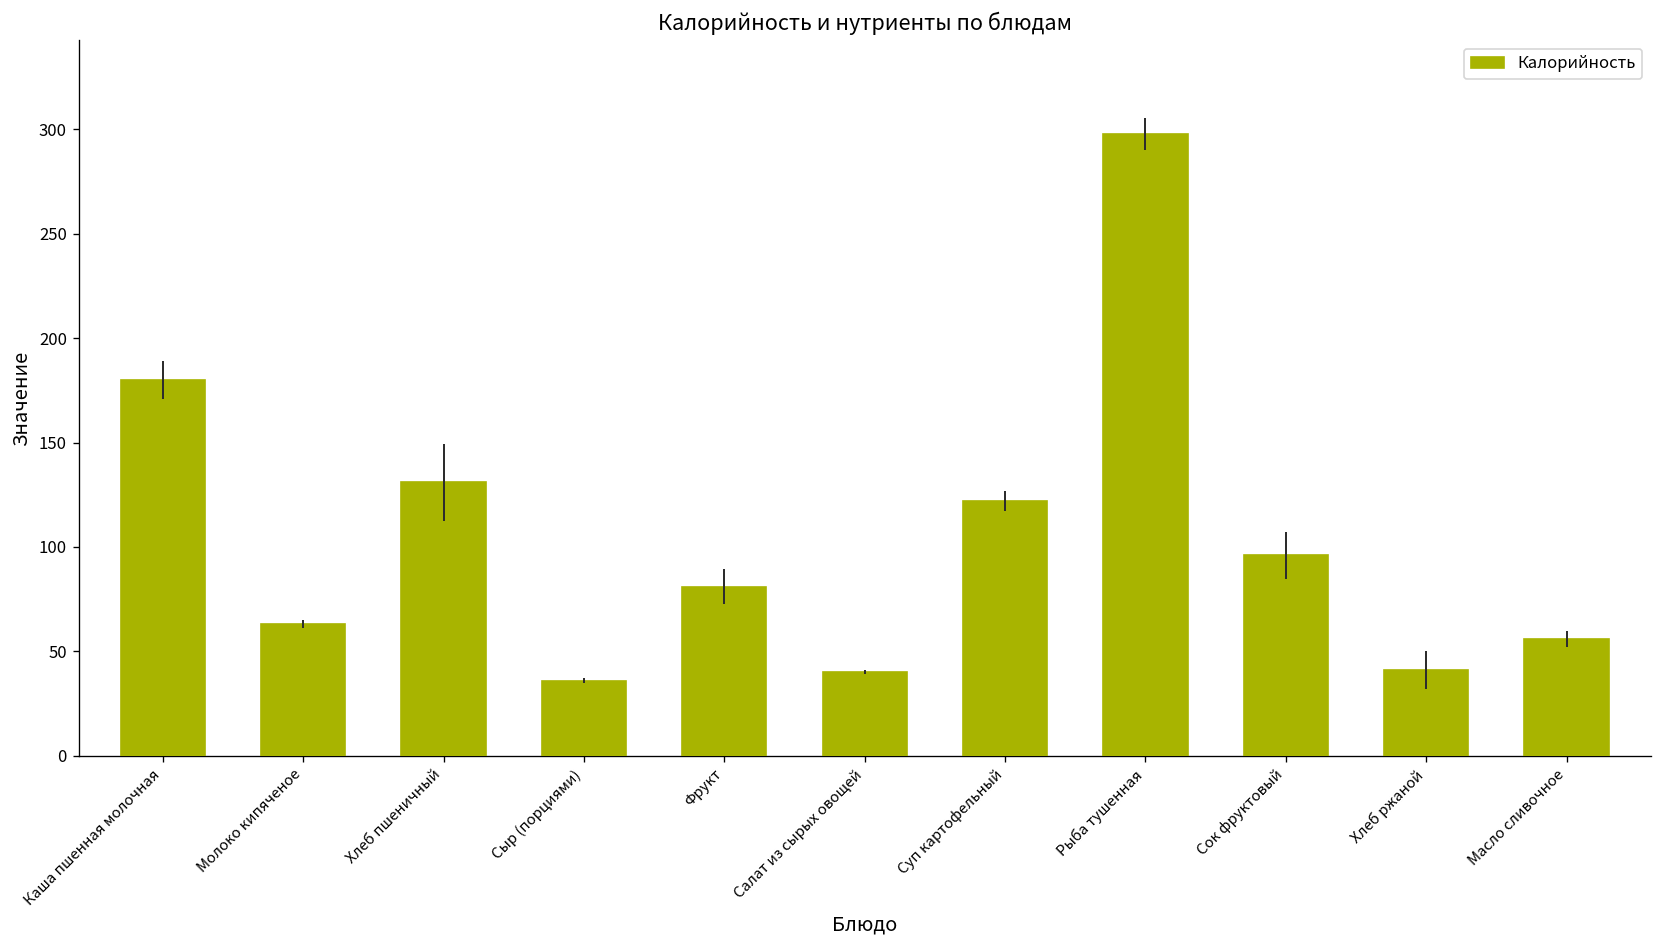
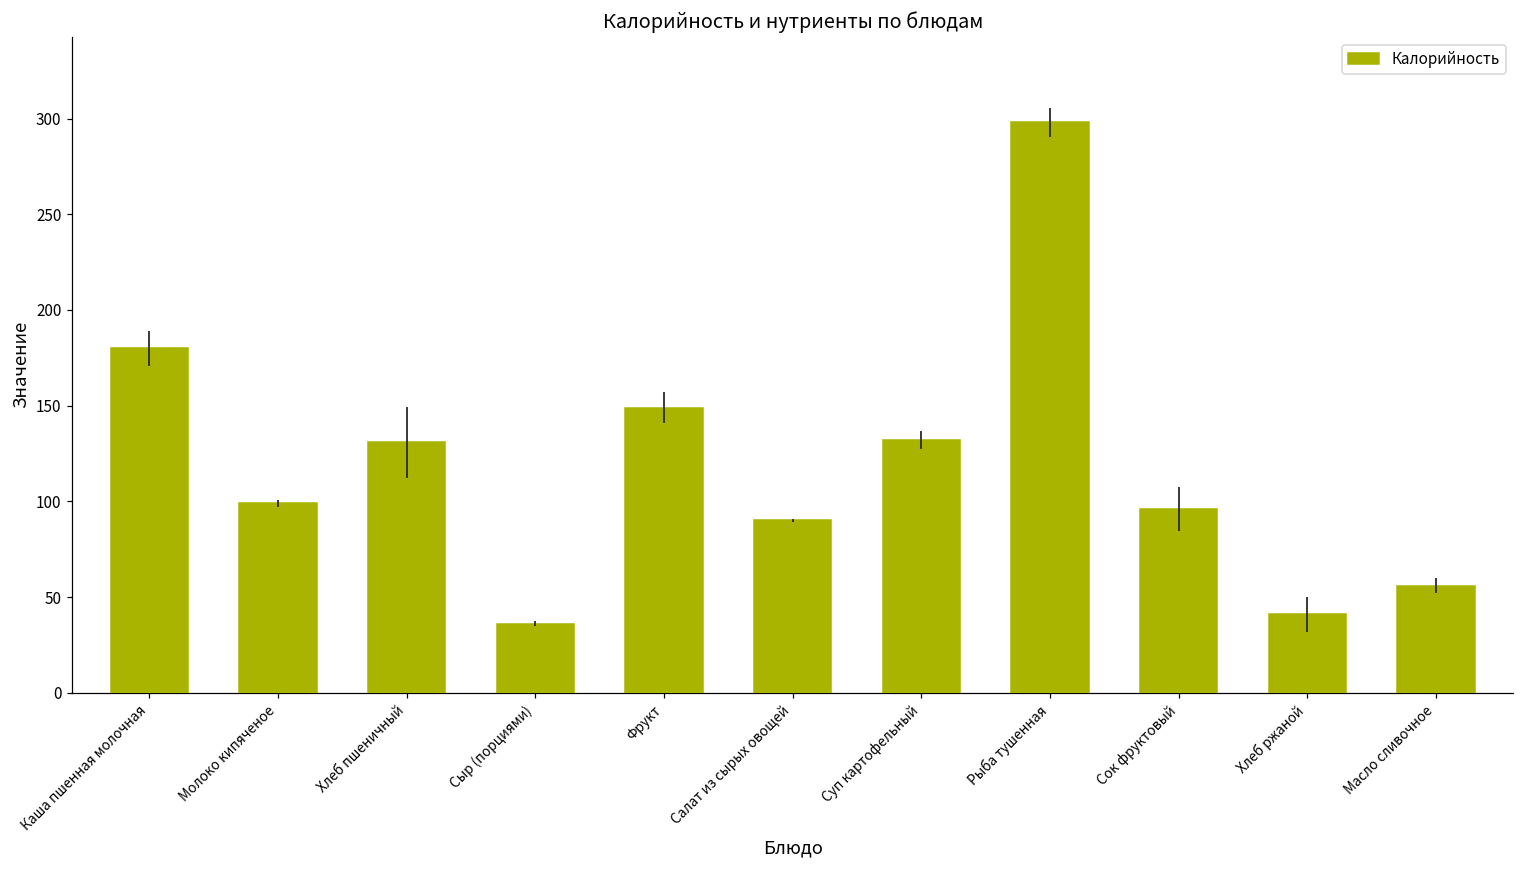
Молоко кипяченое: 63 -> 99
Фрукт: 81 -> 149
Салат из сырых овощей: 40 -> 90
Суп картофельный: 122 -> 132
